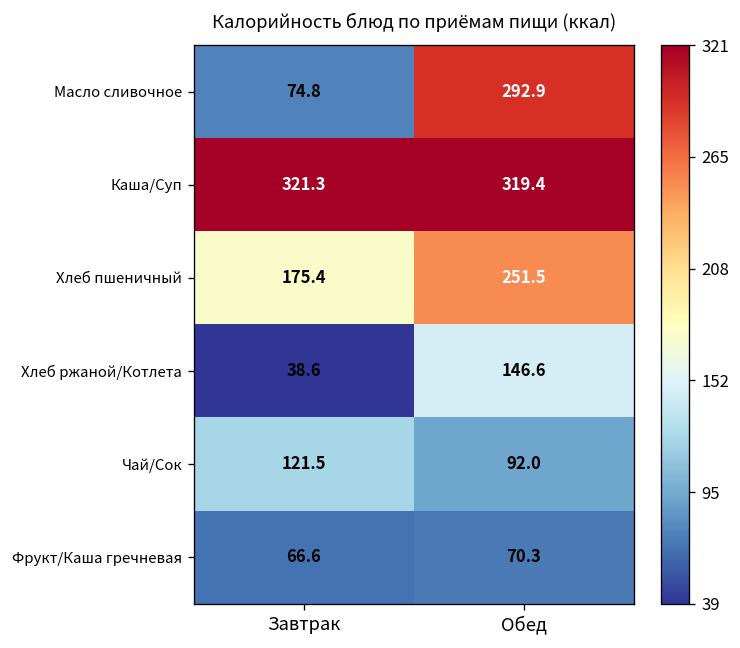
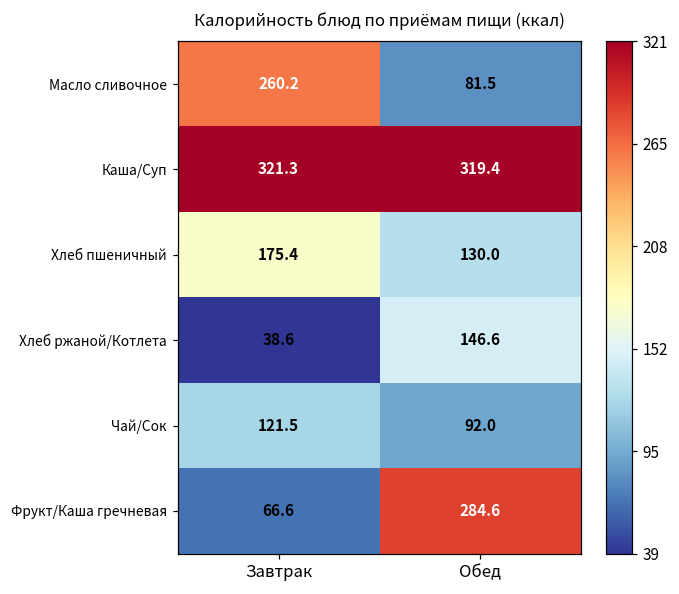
Масло сливочное, Завтрак: 74.8 -> 260.2
Масло сливочное, Обед: 292.9 -> 81.5
Хлеб пшеничный, Обед: 251.5 -> 130.0
Фрукт/Каша гречневая, Обед: 70.3 -> 284.6
